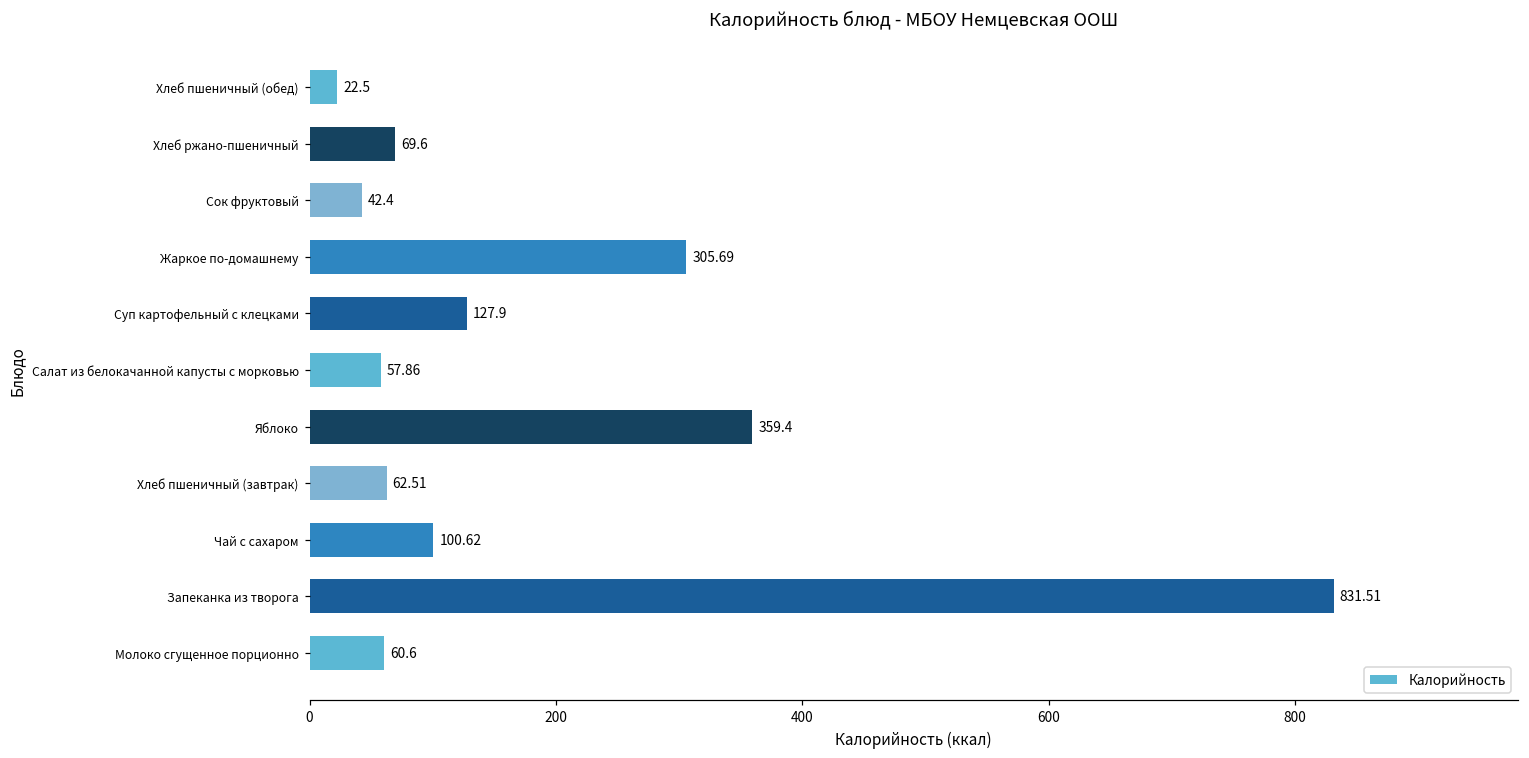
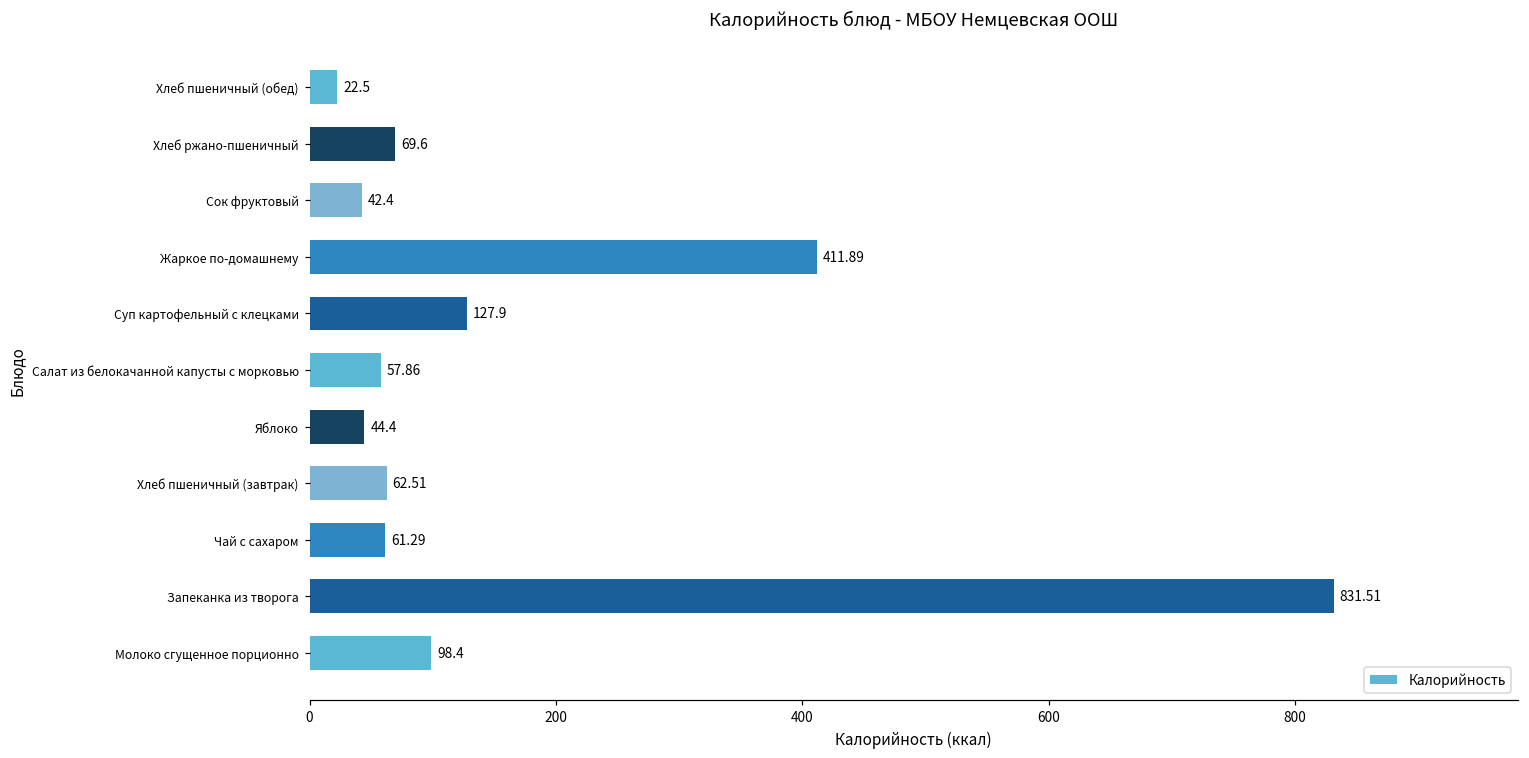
Жаркое по-домашнему: 305.69 -> 411.89
Яблоко: 359.4 -> 44.4
Чай с сахаром: 100.62 -> 61.29
Молоко сгущенное порционно: 60.6 -> 98.4
